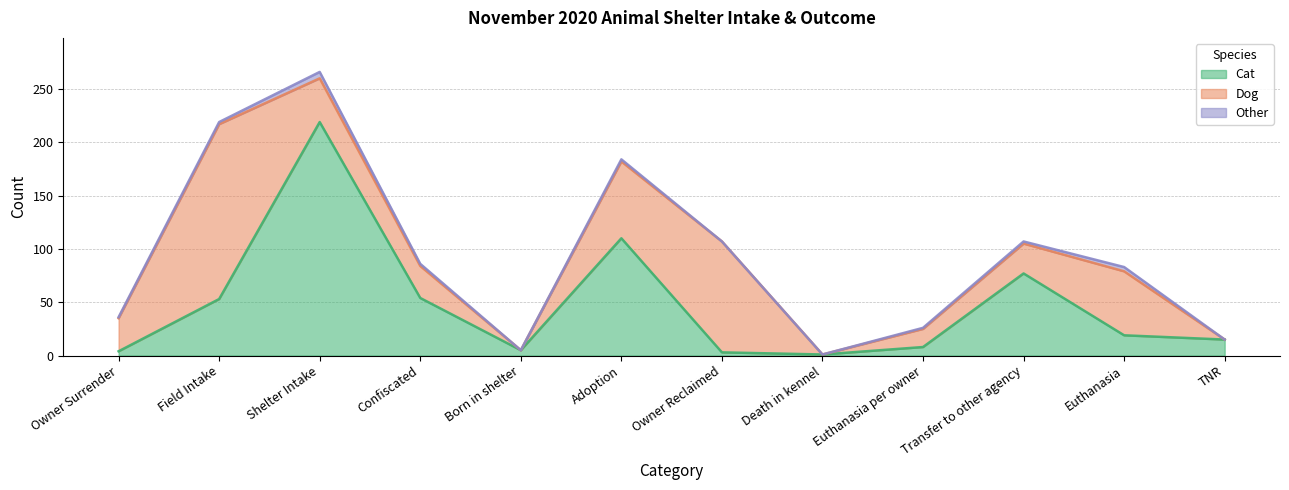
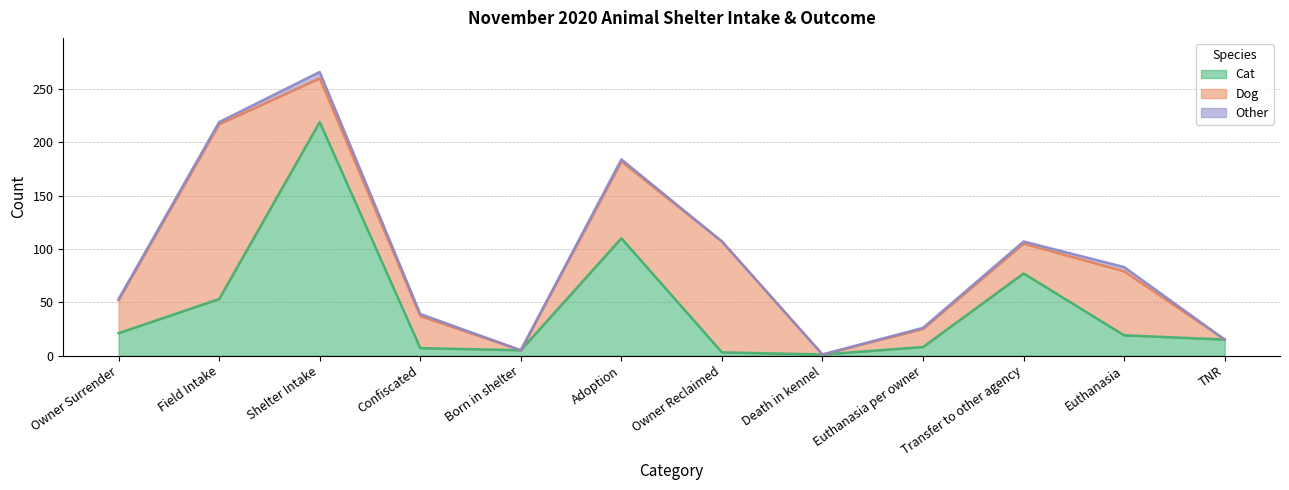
Cat, Owner Surrender: 4 -> 21
Cat, Confiscated: 54 -> 7
